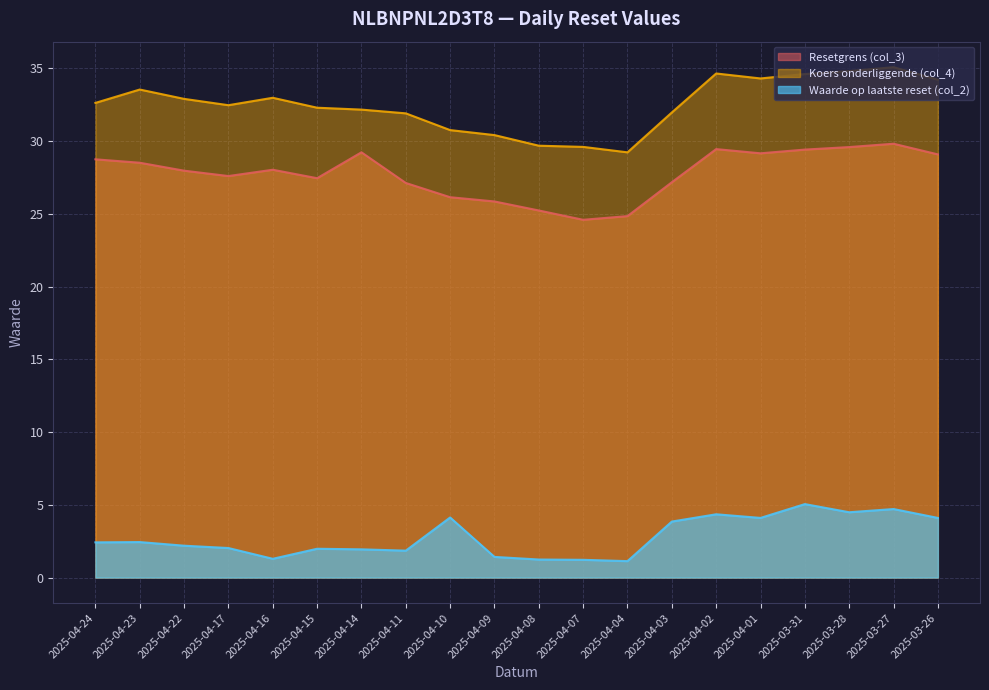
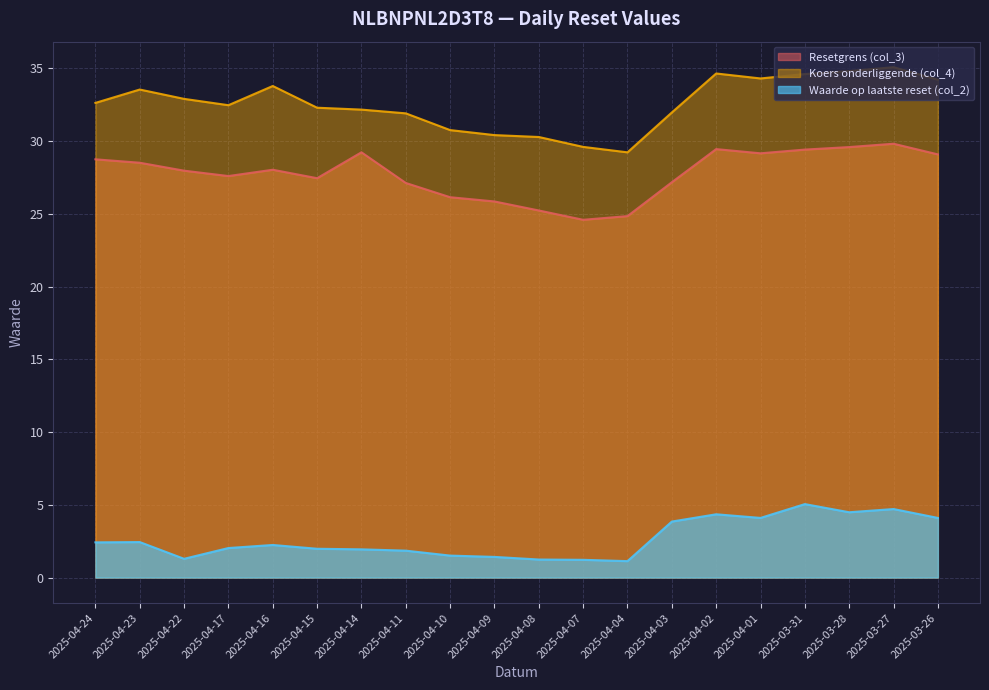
Waarde op laatste reset (col_2), 2025-04-22: 2.2 -> 1.3
Koers onderliggende (col_4), 2025-04-16: 33.0 -> 33.8
Waarde op laatste reset (col_2), 2025-04-16: 1.3 -> 2.2
Waarde op laatste reset (col_2), 2025-04-10: 4.1 -> 1.5
Koers onderliggende (col_4), 2025-04-08: 29.7 -> 30.3
